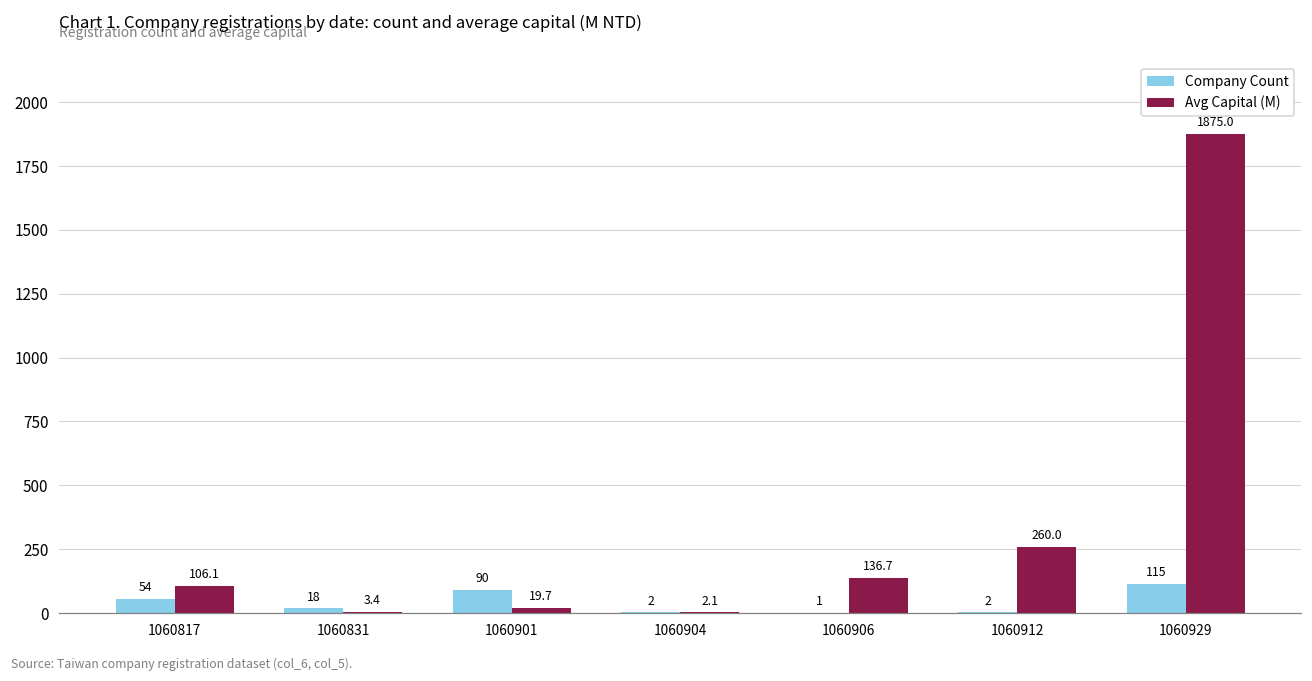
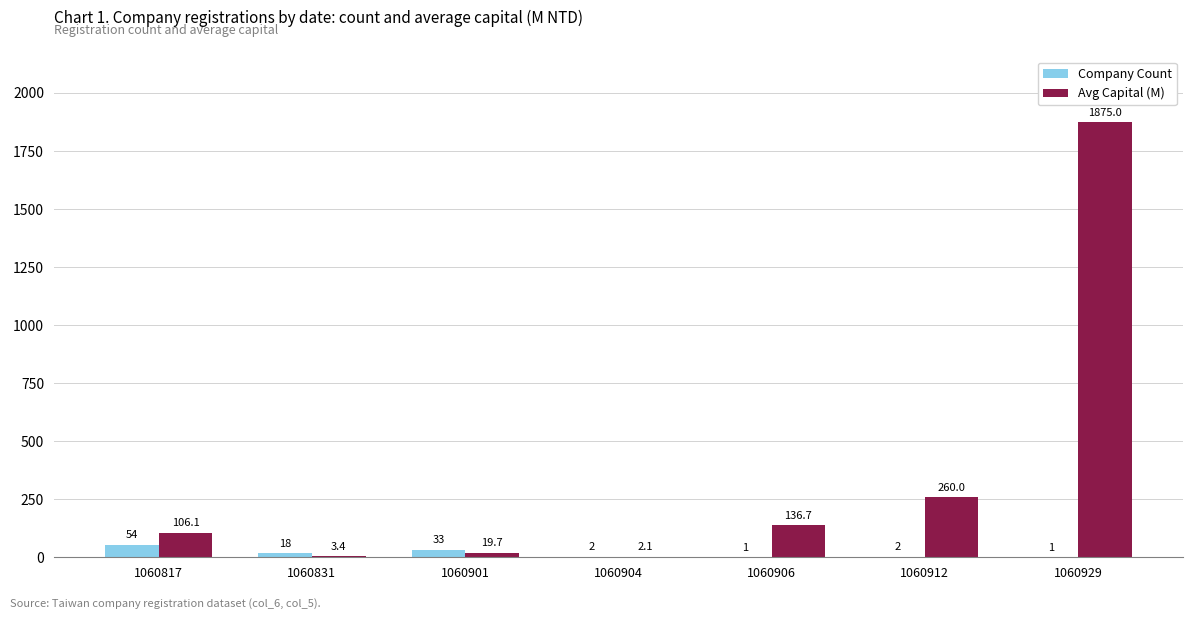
Company Count, 1060901: 90 -> 33
Company Count, 1060929: 115 -> 1
